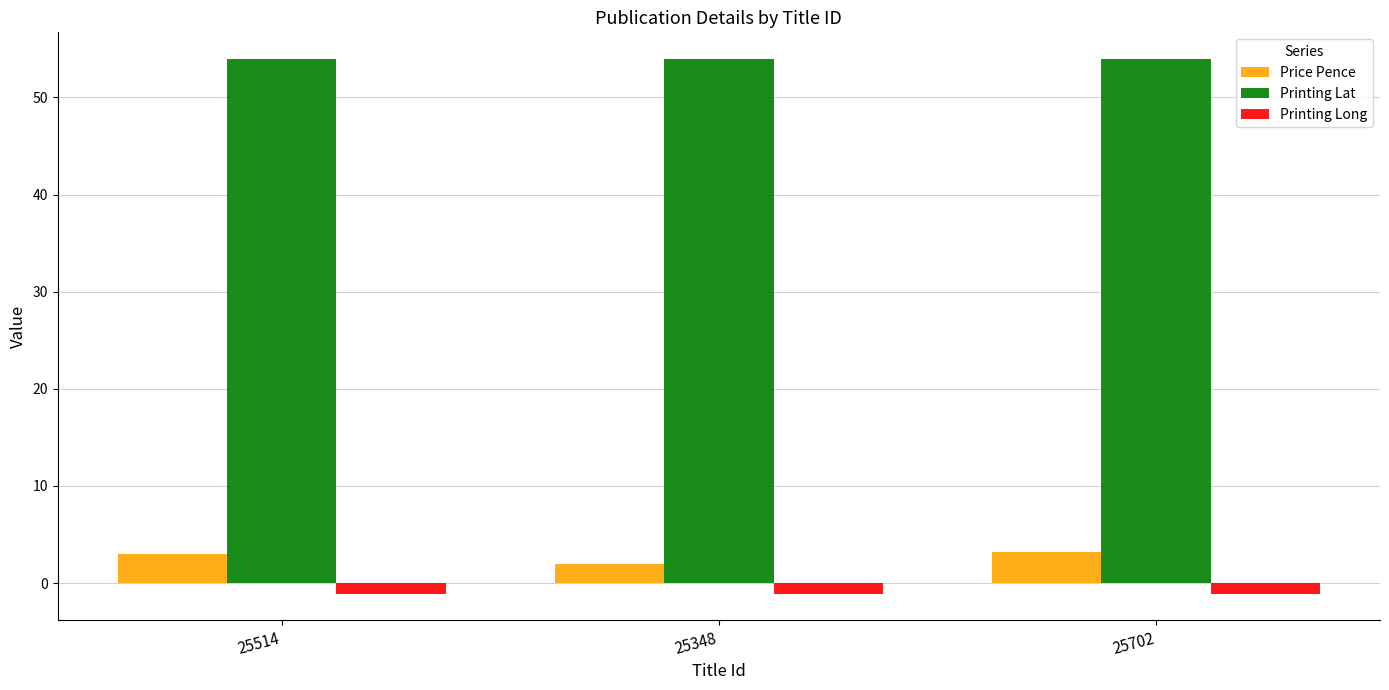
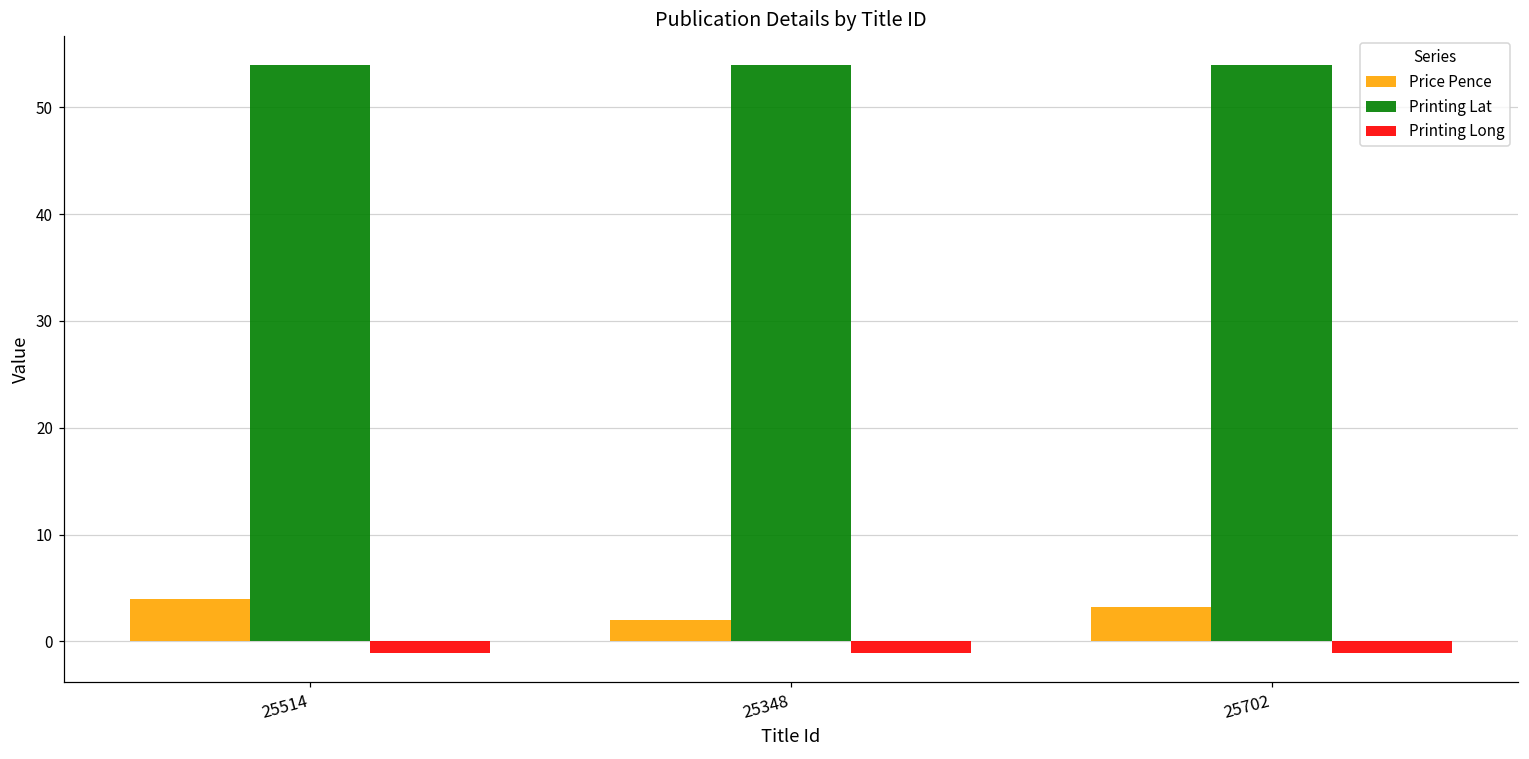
Price Pence, 25514: 3 -> 4
